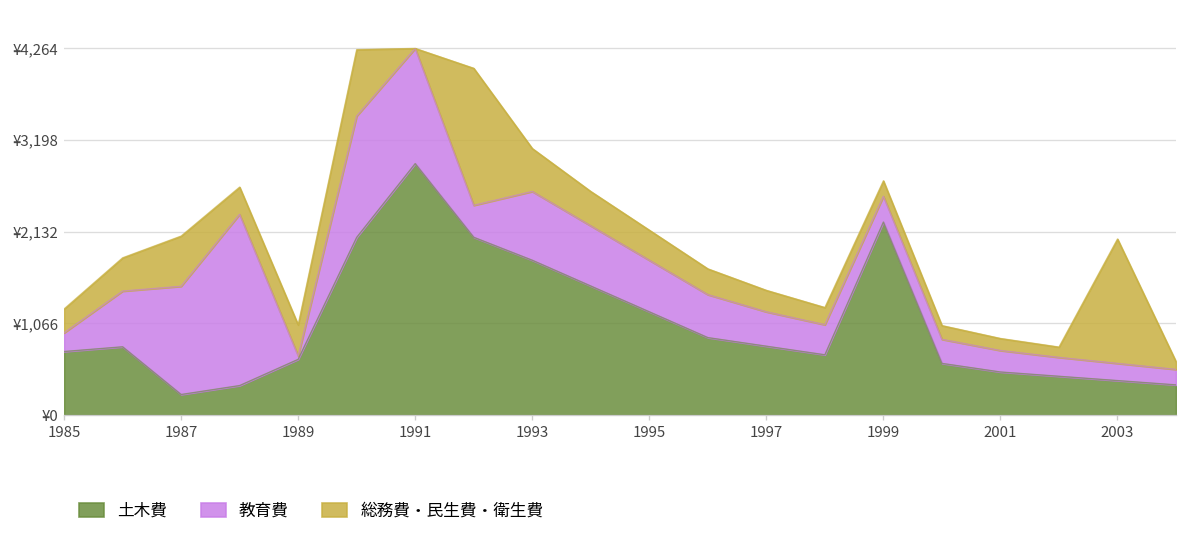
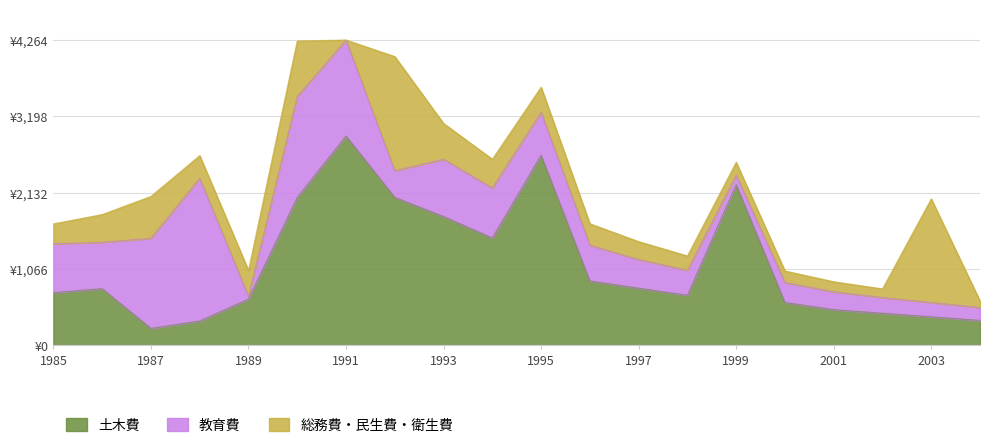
教育費, 1985: ¥200 -> ¥700
土木費, 1995: ¥1,200 -> ¥2,700
教育費, 1999: ¥300 -> ¥100
